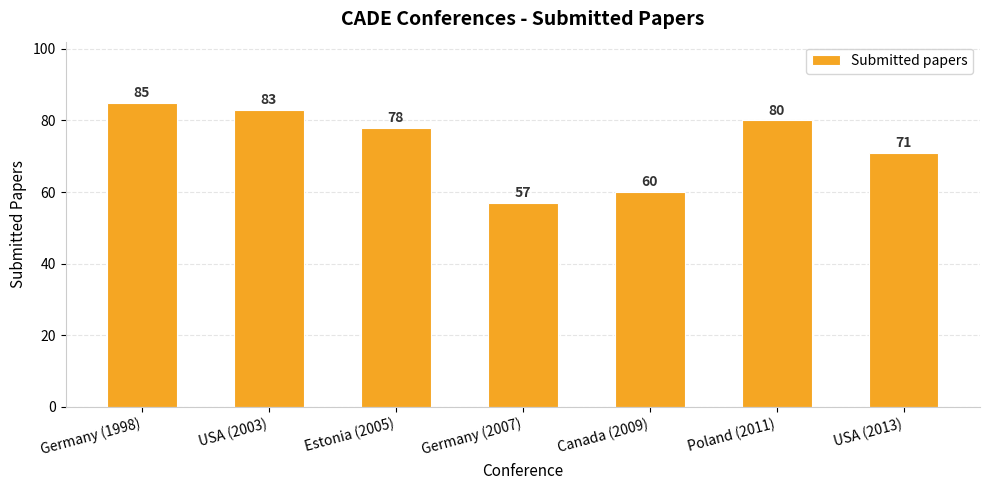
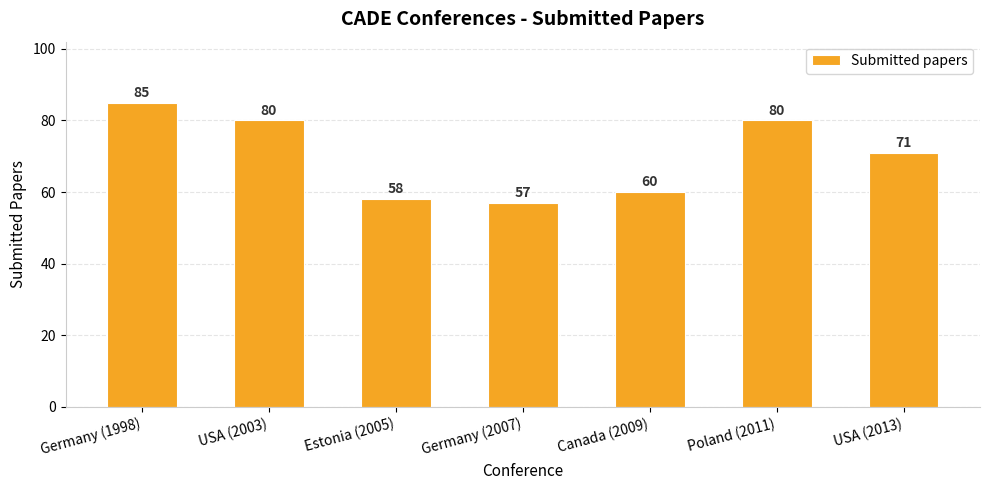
USA (2003): 83 -> 80
Estonia (2005): 78 -> 58
